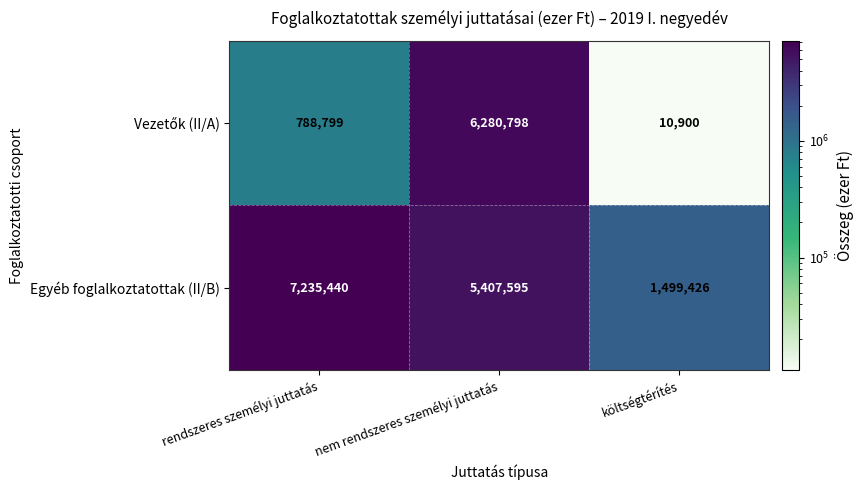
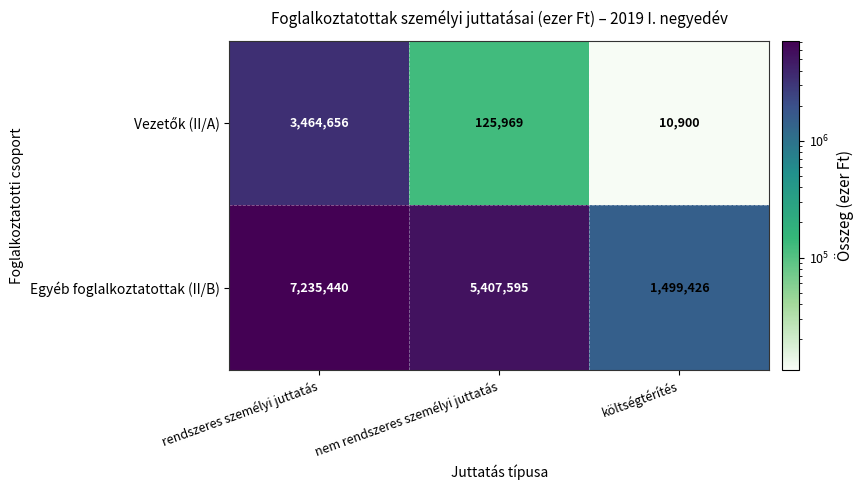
Vezetők (II/A), rendszeres személyi juttatás: 788,799 -> 3,464,656
Vezetők (II/A), nem rendszeres személyi juttatás: 6,280,798 -> 125,969
